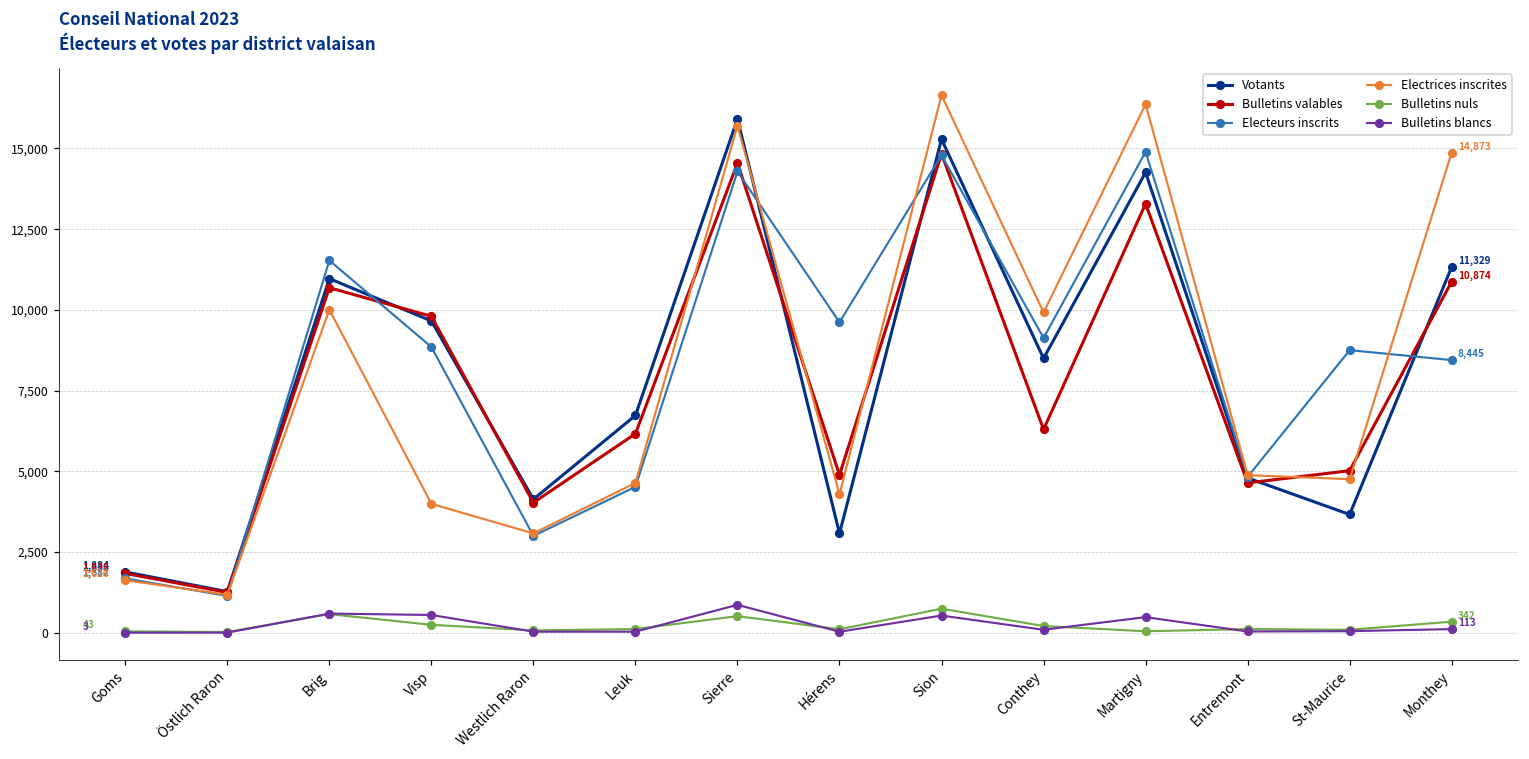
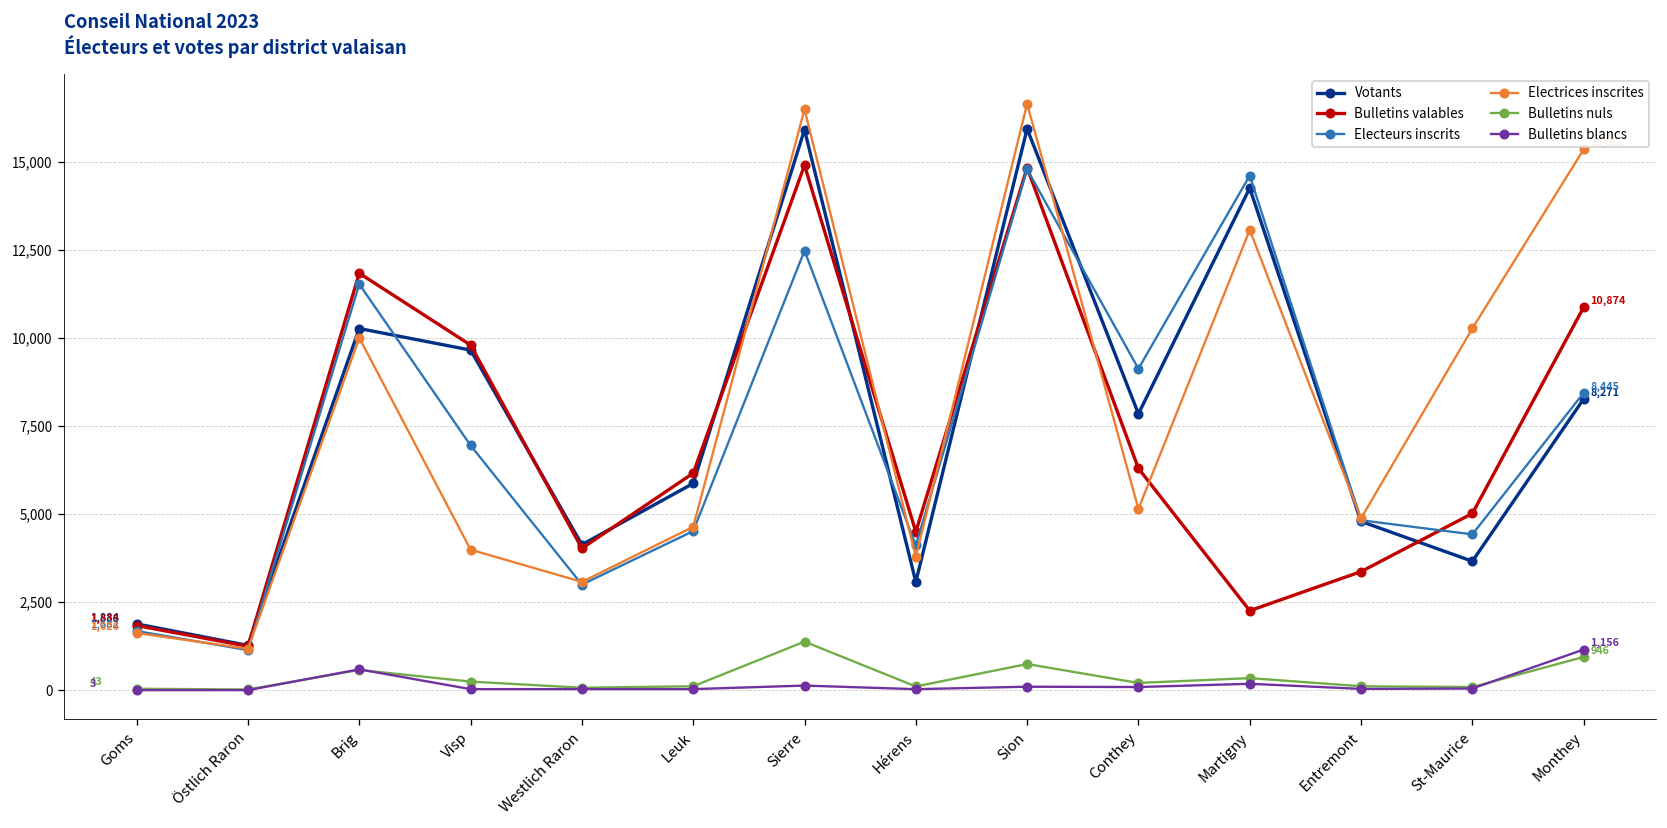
Votants, Brig: 11,000 -> 10,300
Bulletins valables, Brig: 10,700 -> 11,800
Electeurs inscrits, Visp: 8,900 -> 7,000
Bulletins blancs, Visp: 600 -> 0
Votants, Leuk: 6,700 -> 5,900
Bulletins valables, Sierre: 14,500 -> 14,900
Electeurs inscrits, Sierre: 14,300 -> 12,500
Electrices inscrites, Sierre: 15,700 -> 16,500
Bulletins nuls, Sierre: 500 -> 1,400
Bulletins blancs, Sierre: 900 -> 100
Bulletins valables, Hérens: 4,900 -> 4,500
Electeurs inscrits, Hérens: 9,600 -> 4,100
Electrices inscrites, Hérens: 4,300 -> 3,800
Votants, Sion: 15,300 -> 15,900
Bulletins blancs, Sion: 500 -> 100
Votants, Conthey: 8,500 -> 7,800
Electrices inscrites, Conthey: 9,900 -> 5,100
Bulletins valables, Martigny: 13,300 -> 2,300
Electeurs inscrits, Martigny: 14,900 -> 14,600
Electrices inscrites, Martigny: 16,400 -> 13,100
Bulletins nuls, Martigny: 0 -> 300
Bulletins blancs, Martigny: 500 -> 200
Bulletins valables, Entremont: 4,600 -> 3,400
Electeurs inscrits, St-Maurice: 8,800 -> 4,400
Electrices inscrites, St-Maurice: 4,800 -> 10,300
Votants, Monthey: 11,329 -> 8,271
Electrices inscrites, Monthey: 14,900 -> 15,400
Bulletins nuls, Monthey: 342 -> 946
Bulletins blancs, Monthey: 113 -> 1,156
